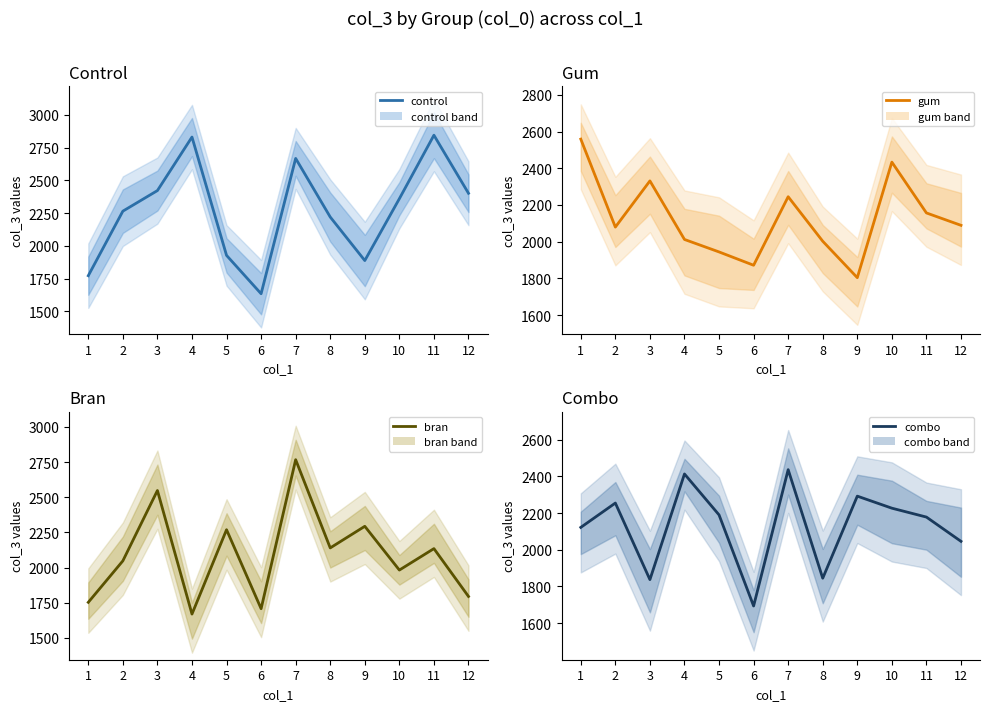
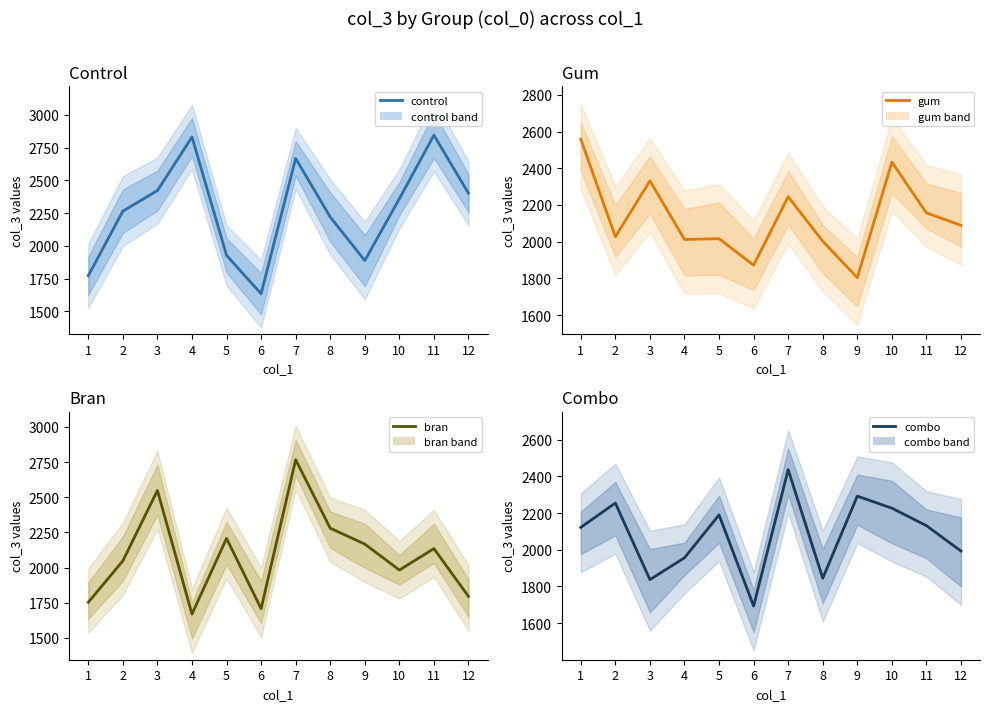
Gum, gum, 2: 2080 -> 2030
Gum, gum, 5: 1940 -> 2020
Bran, bran, 5: 2270 -> 2210
Bran, bran, 8: 2140 -> 2280
Bran, bran, 9: 2290 -> 2170
Combo, combo, 4: 2410 -> 1960
Combo, combo, 11: 2180 -> 2130
Combo, combo, 12: 2050 -> 1990
